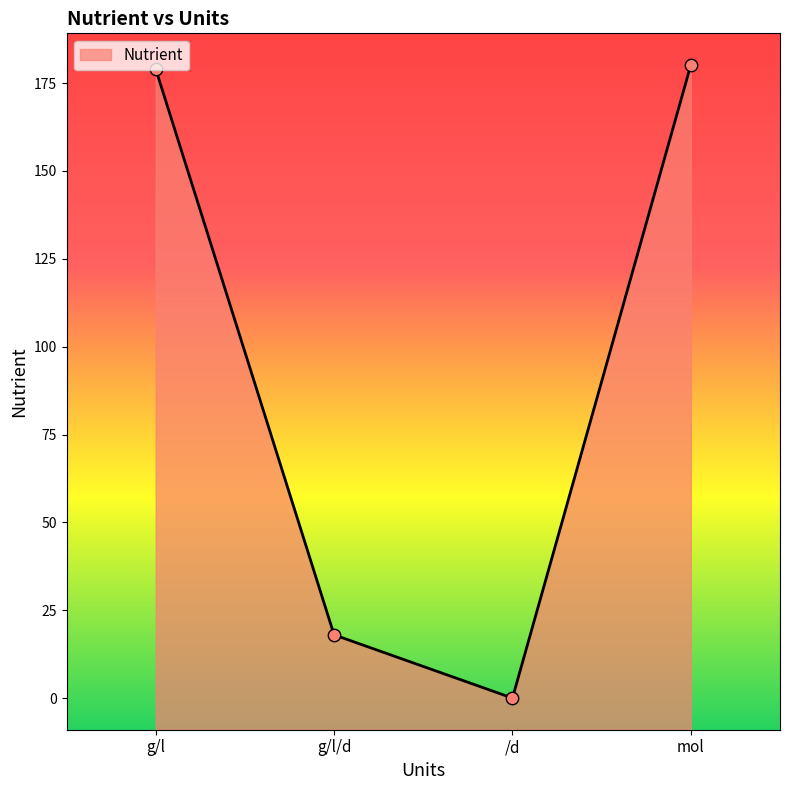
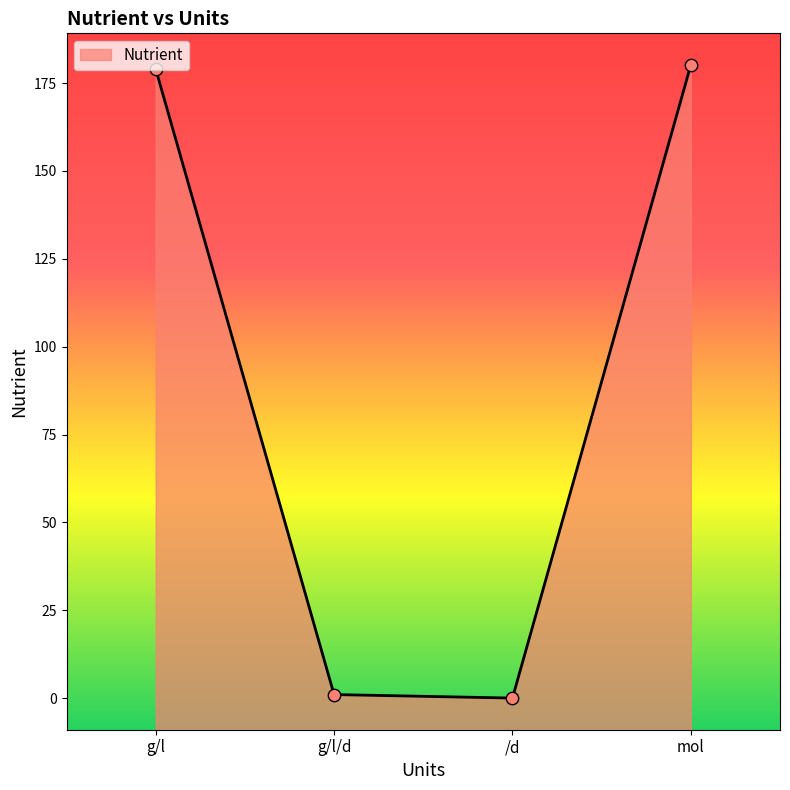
g/l/d: 18 -> 1
